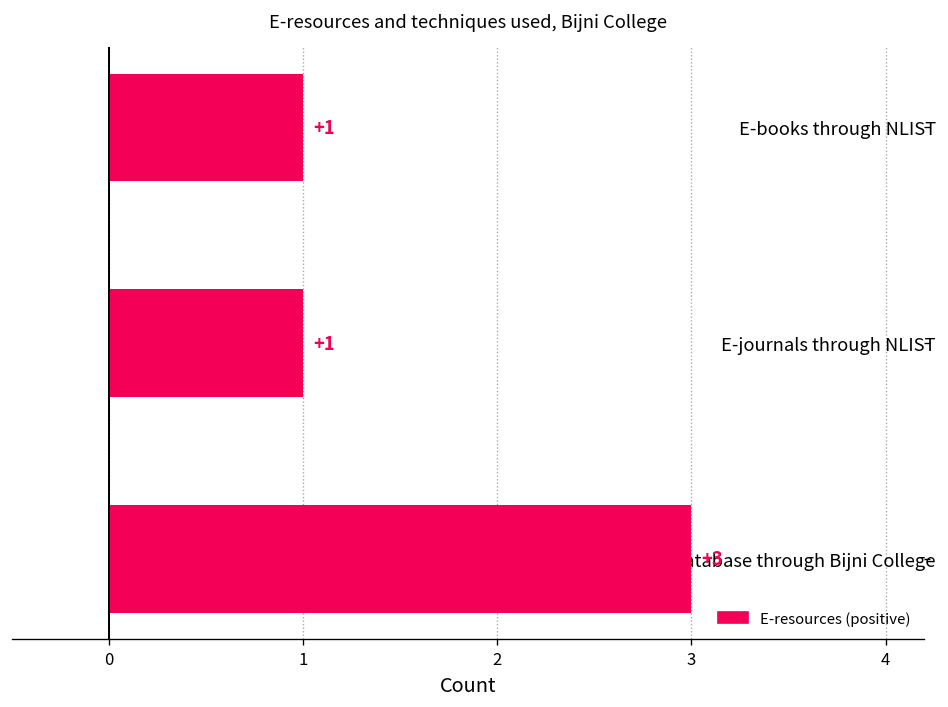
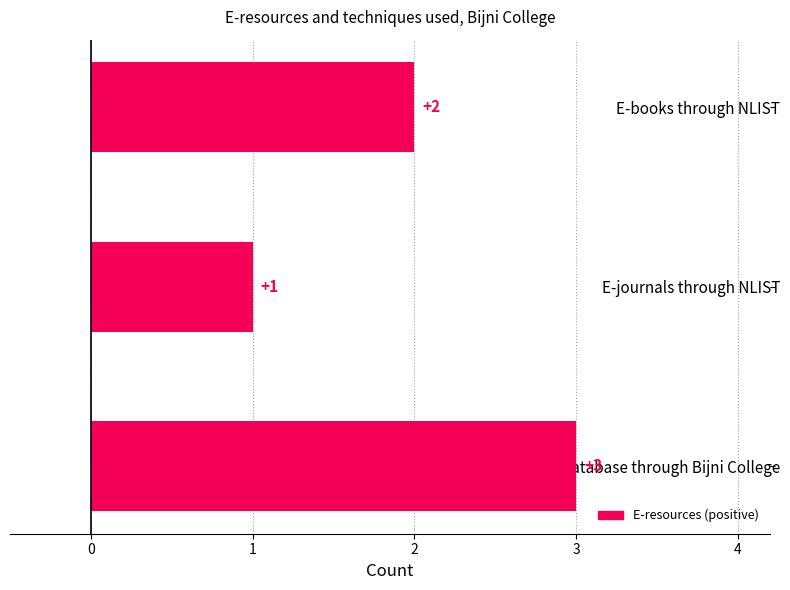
E-books through NLIST: +1 -> +2
